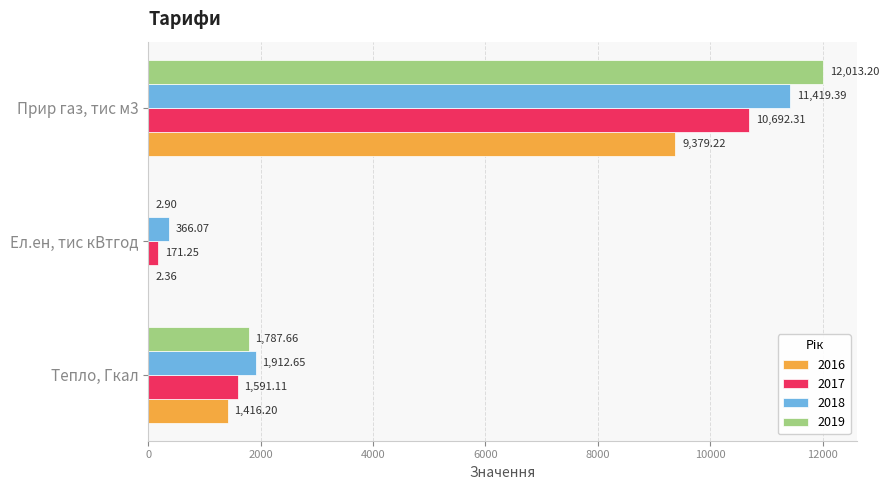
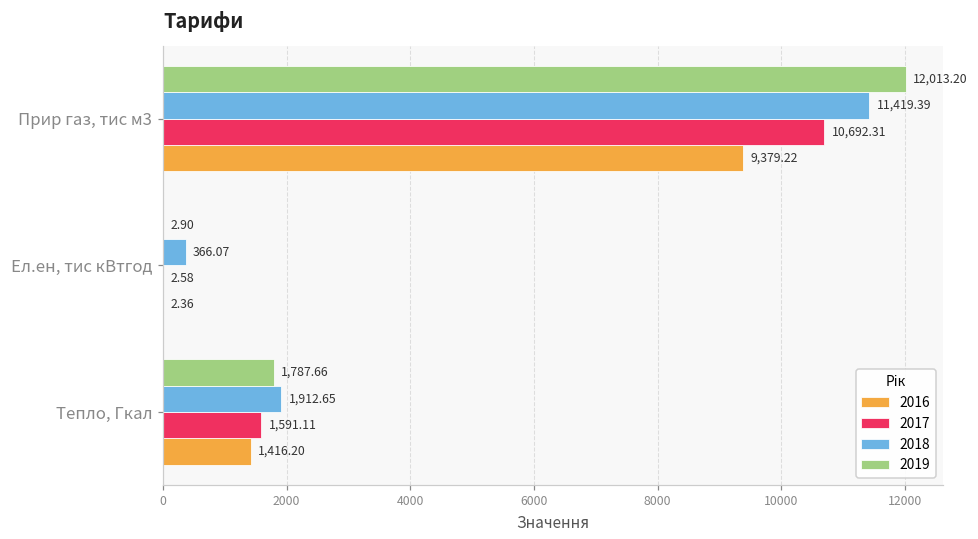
2017, Ел.ен, тис кВтгод: 171.25 -> 2.58
